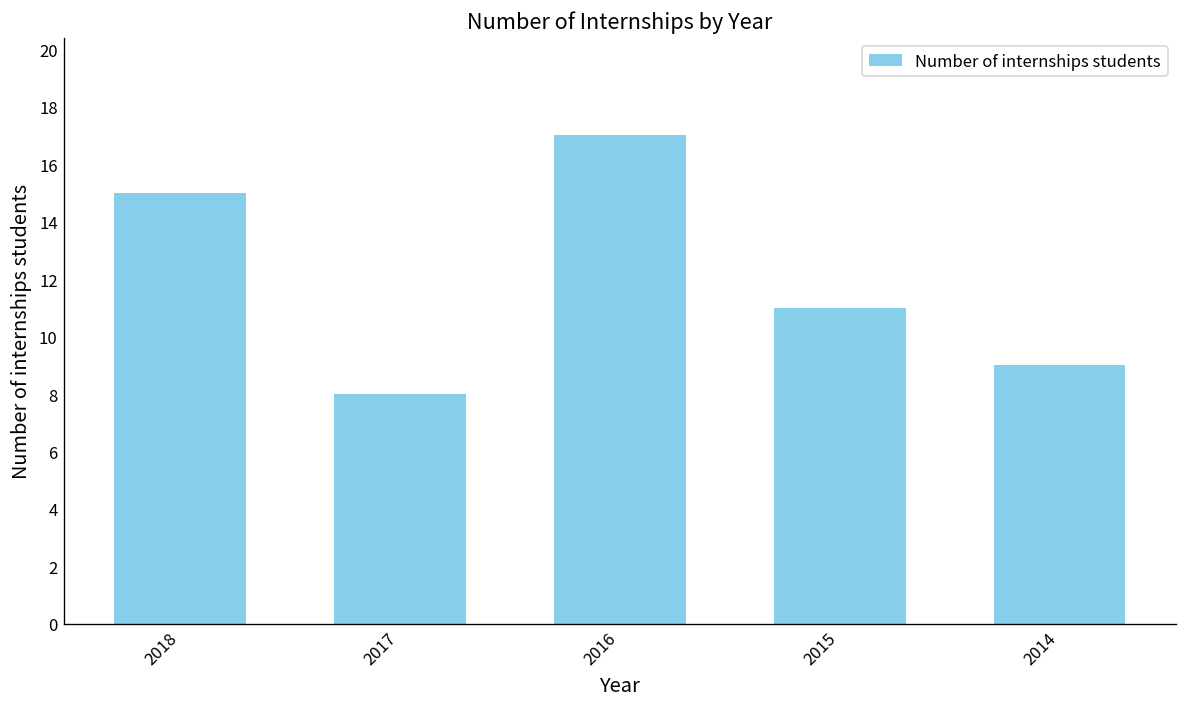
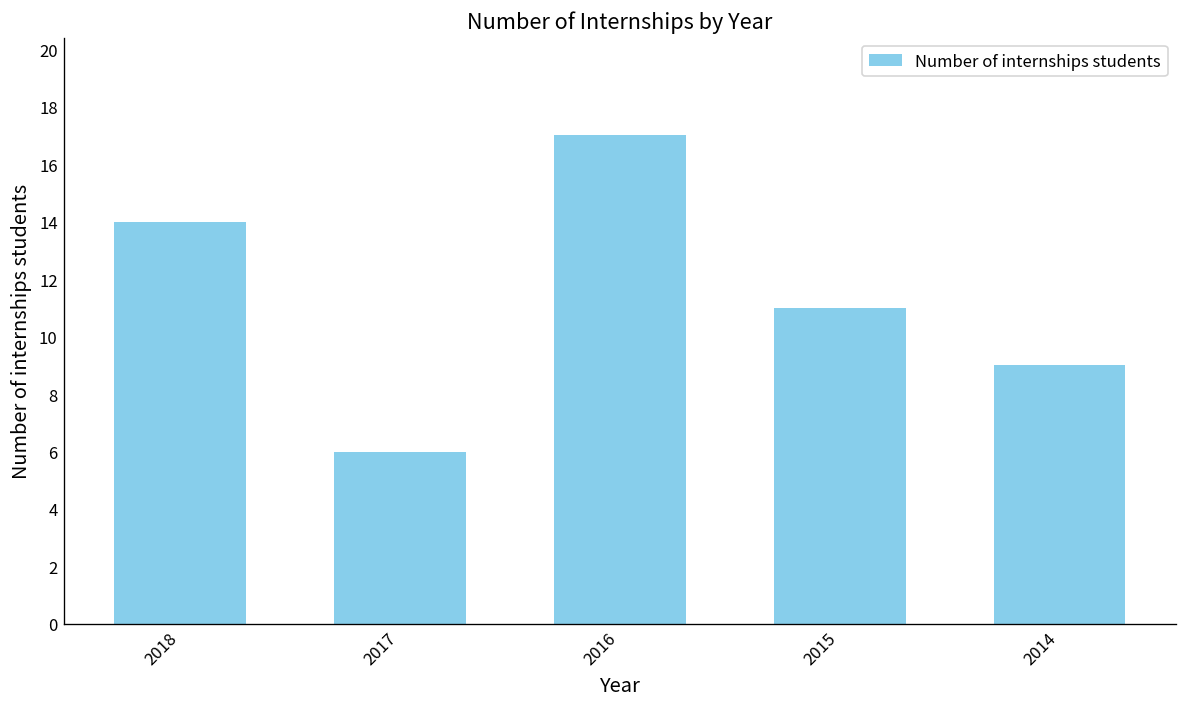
2018: 15 -> 14
2017: 8 -> 6
